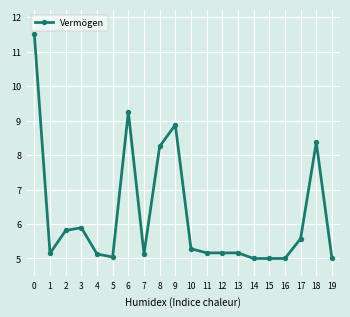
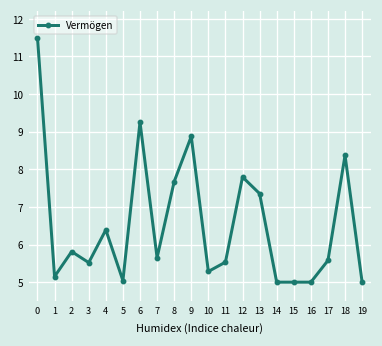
3: 5.9 -> 5.5
4: 5.1 -> 6.4
7: 5.1 -> 5.7
8: 8.3 -> 7.7
11: 5.2 -> 5.5
12: 5.2 -> 7.8
13: 5.2 -> 7.4
